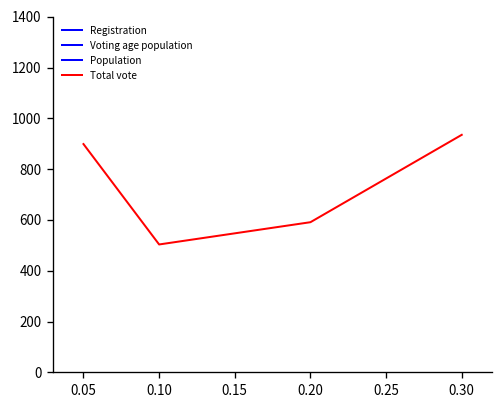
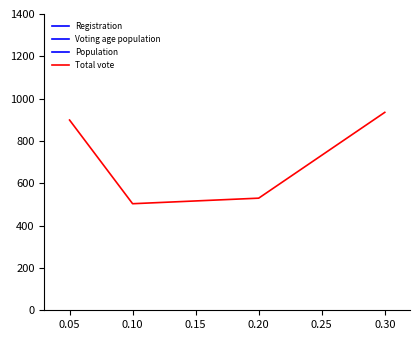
Total vote, 0.20: 590 -> 530
